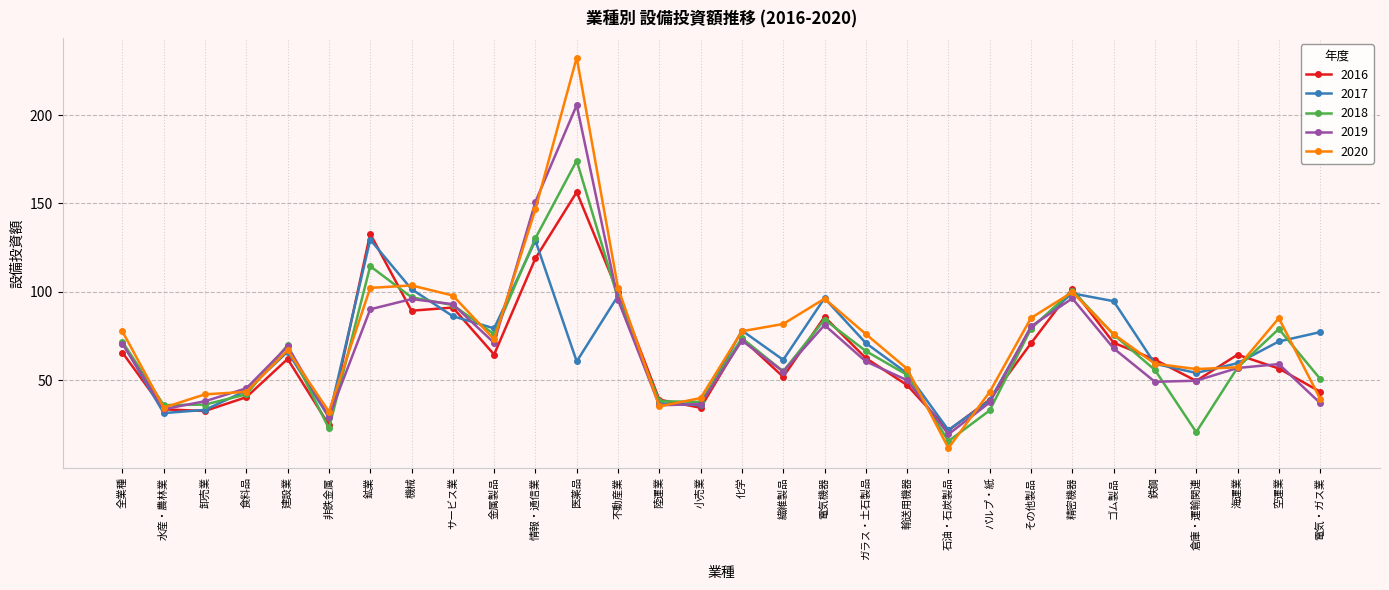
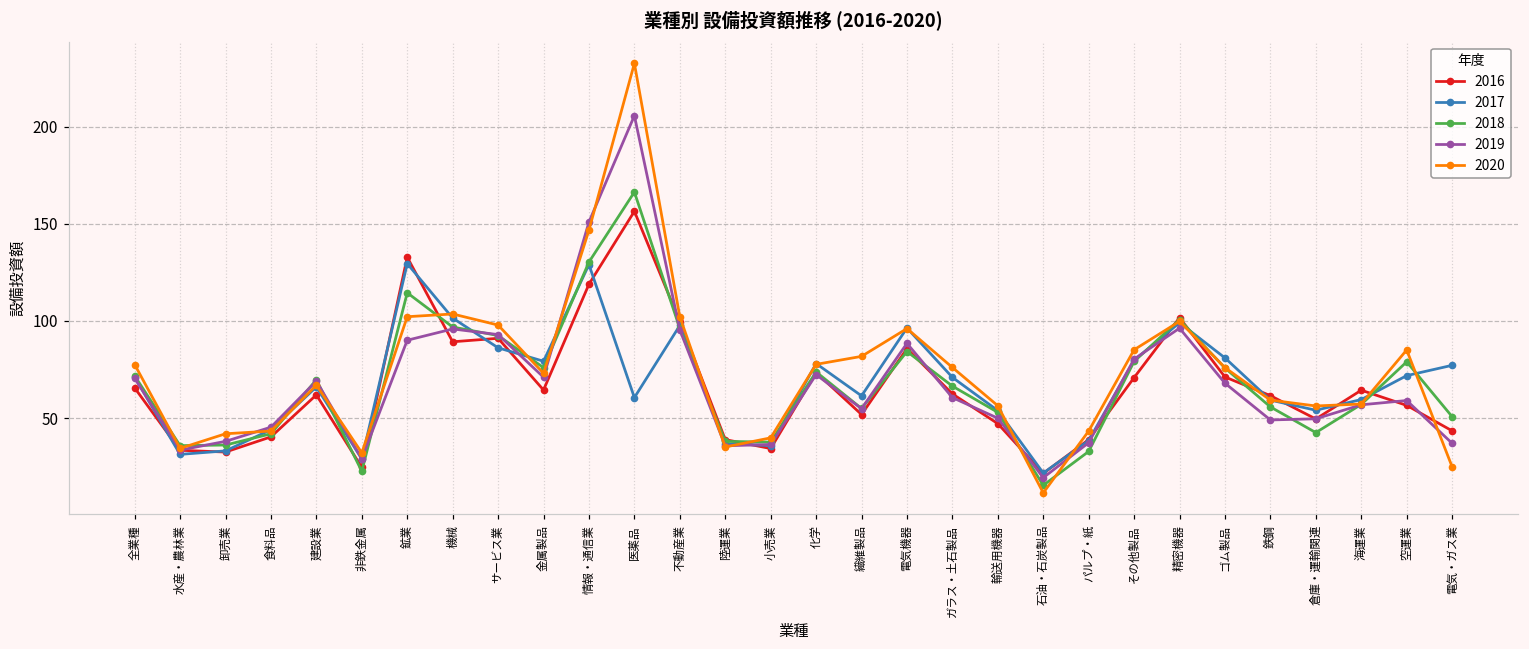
2018, 医薬品: 174 -> 166
2019, 電気機器: 81 -> 89
2017, ゴム製品: 95 -> 81
2018, 倉庫・運輸関連: 21 -> 43
2020, 電気・ガス業: 40 -> 25
